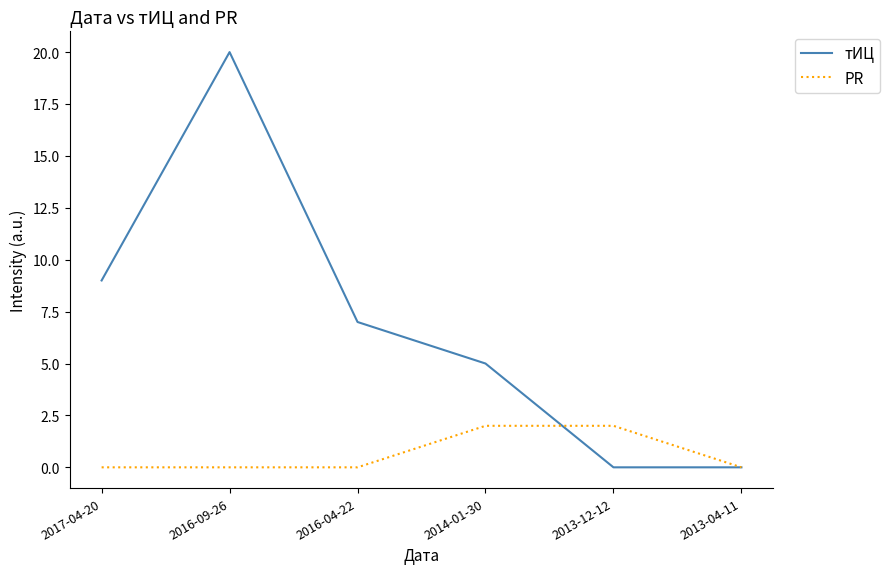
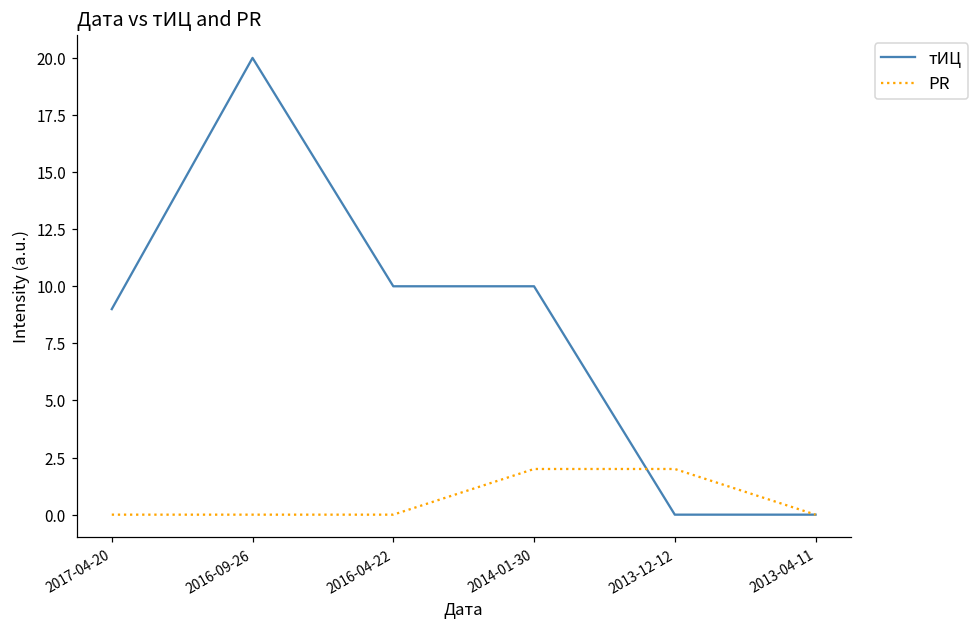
тИЦ, 2016-04-22: 7 -> 10
тИЦ, 2014-01-30: 5 -> 10
